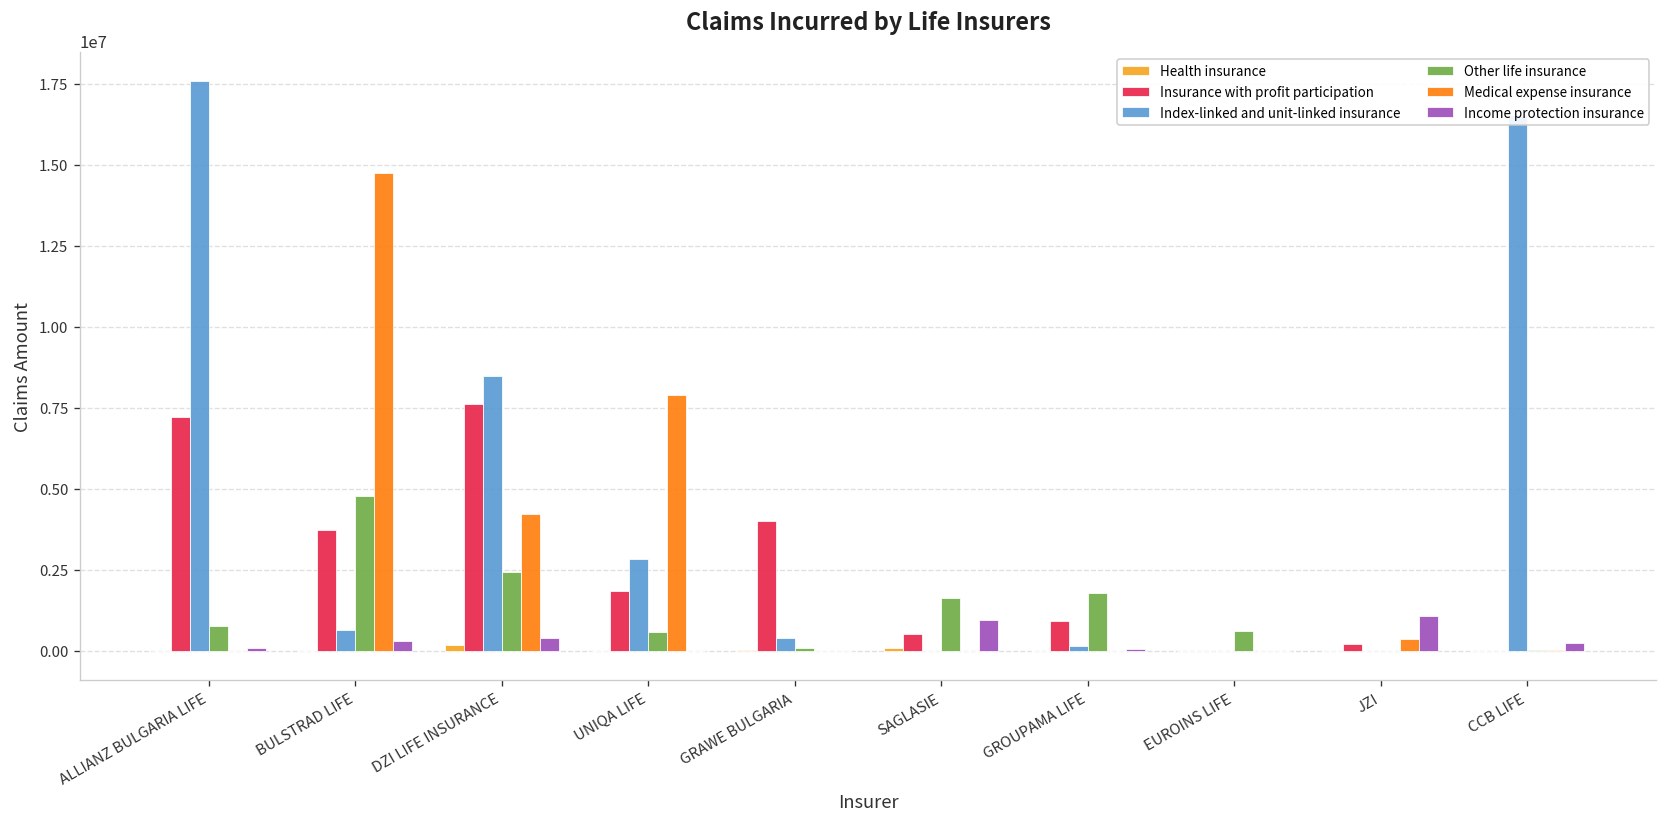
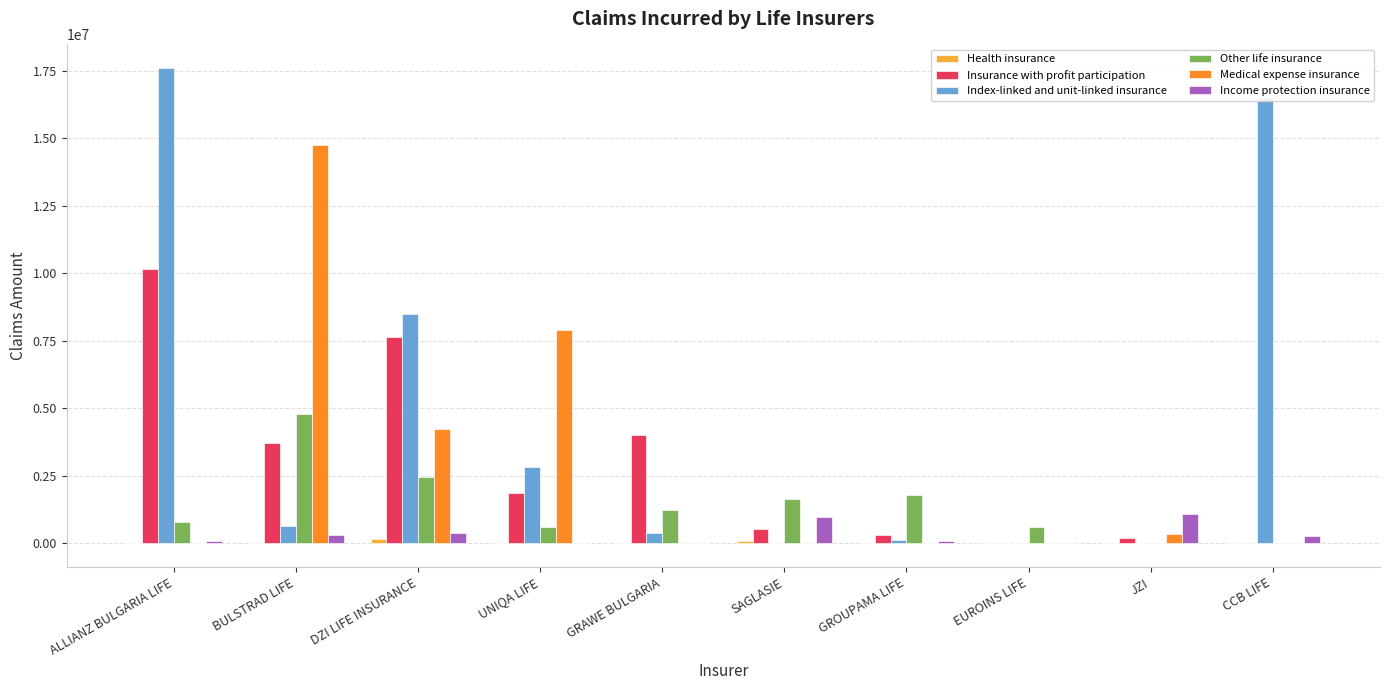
Insurance with profit participation, ALLIANZ BULGARIA LIFE: 7200000 -> 10100000
Other life insurance, GRAWE BULGARIA: 100000 -> 1200000
Insurance with profit participation, GROUPAMA LIFE: 900000 -> 300000
